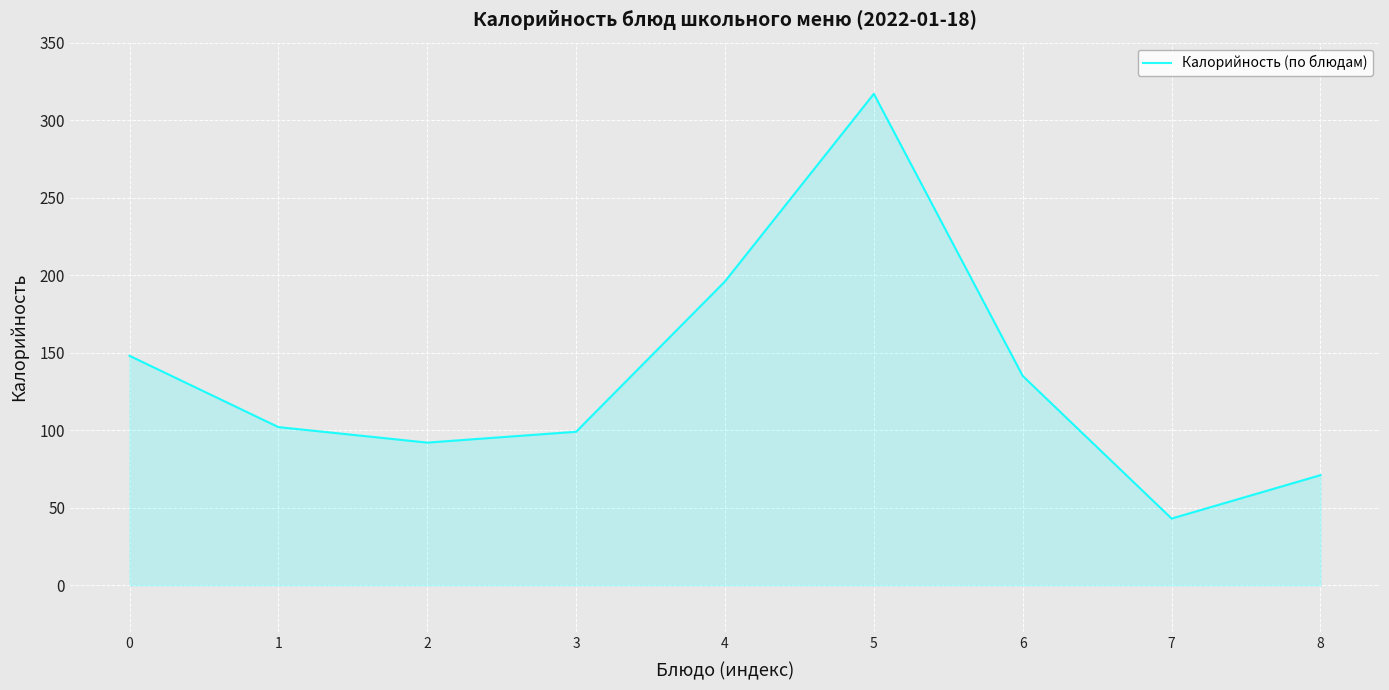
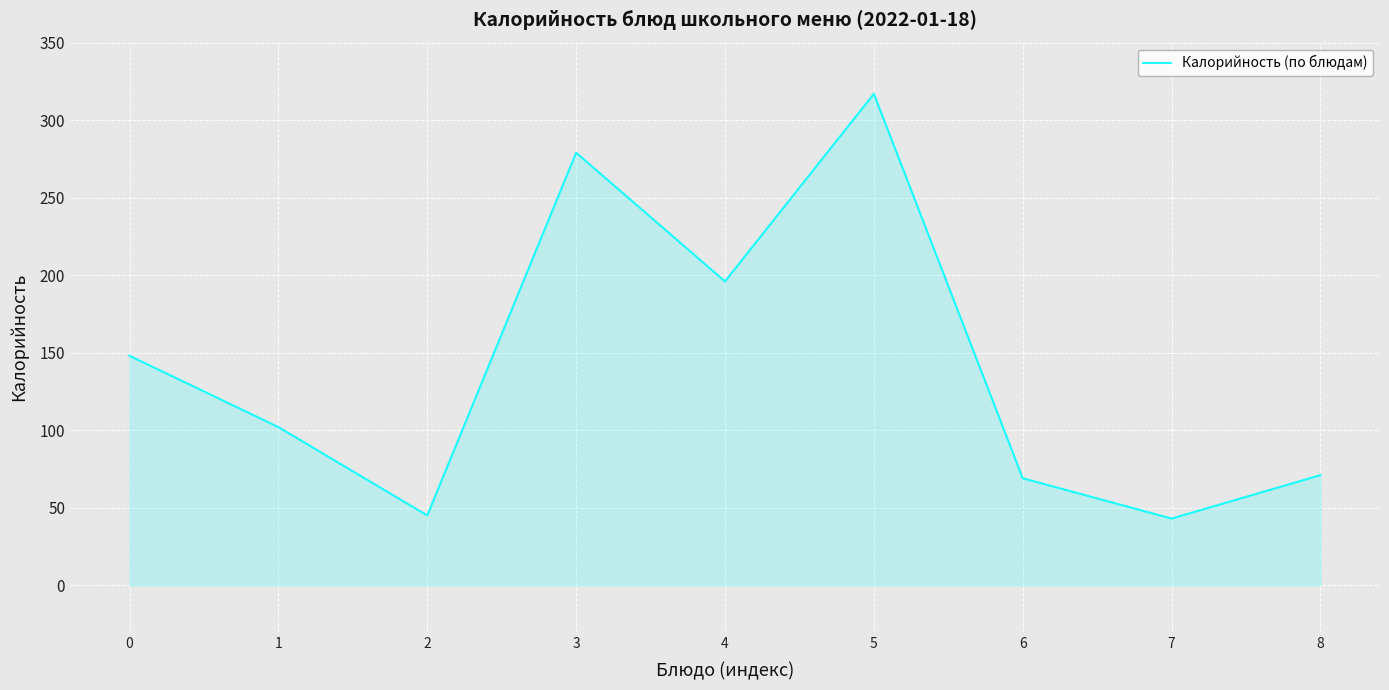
2: 92 -> 45
3: 99 -> 279
6: 135 -> 69
